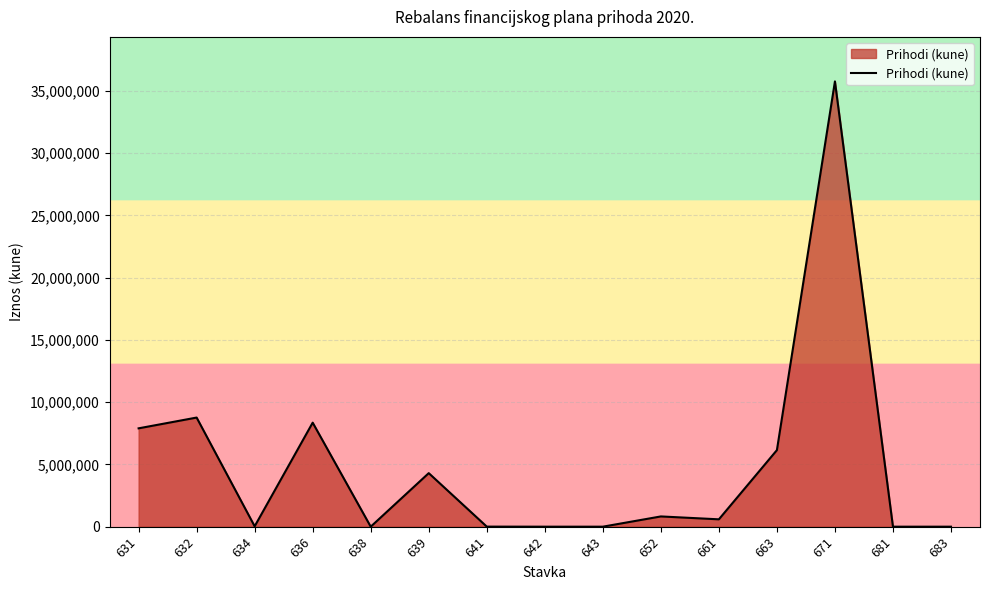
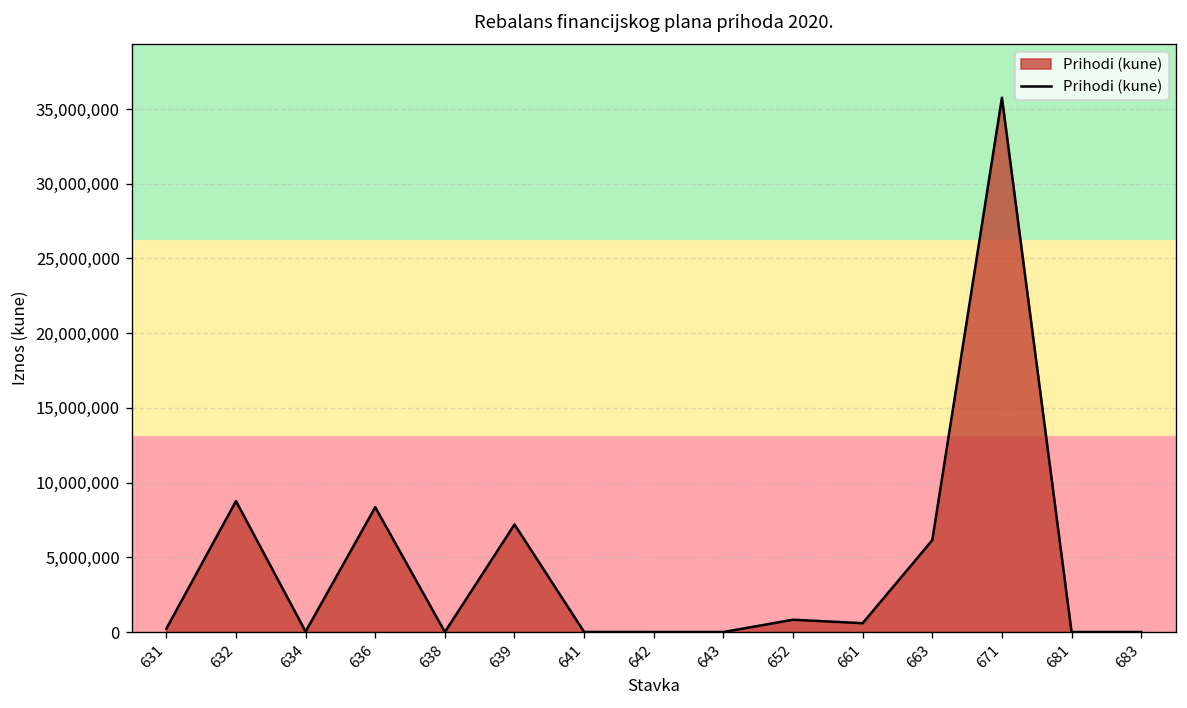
631: 7,900,000 -> 200,000
639: 4,300,000 -> 7,200,000
